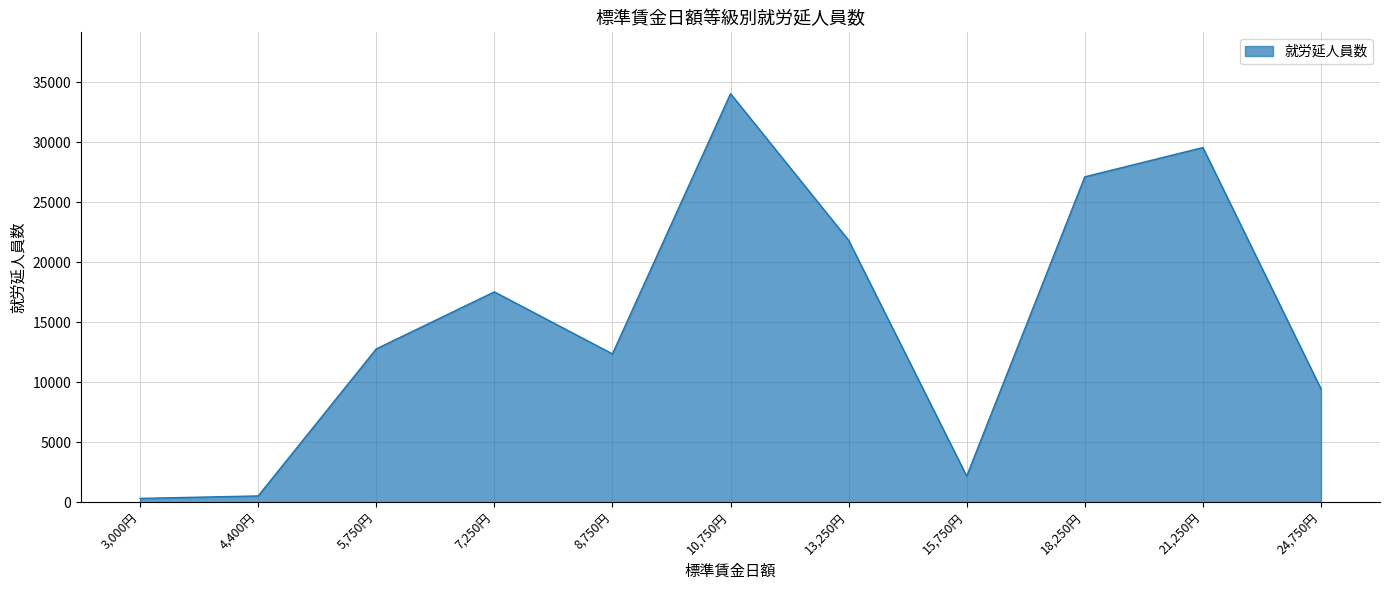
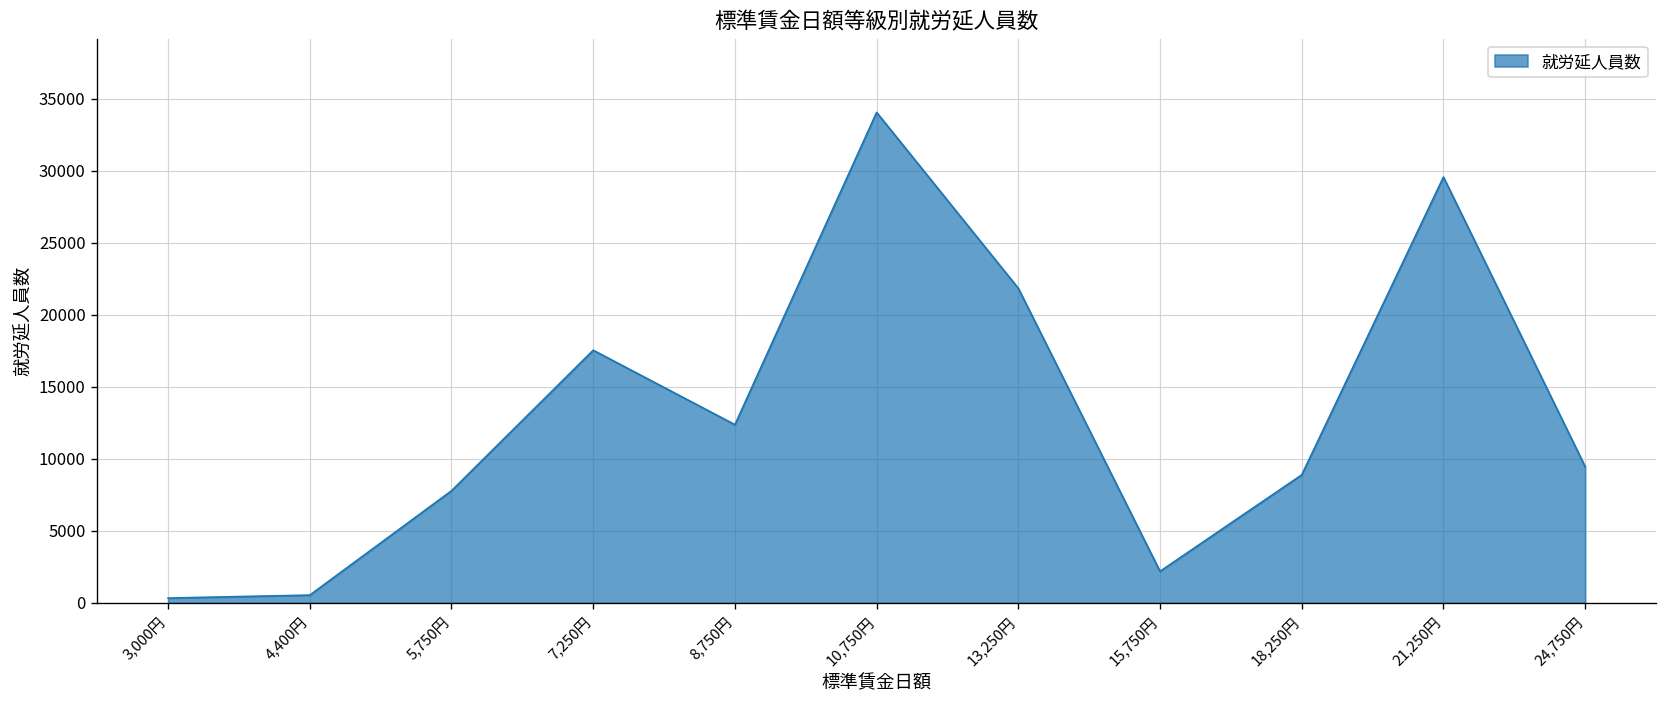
5,750円: 12800 -> 7800
18,250円: 27100 -> 8900
